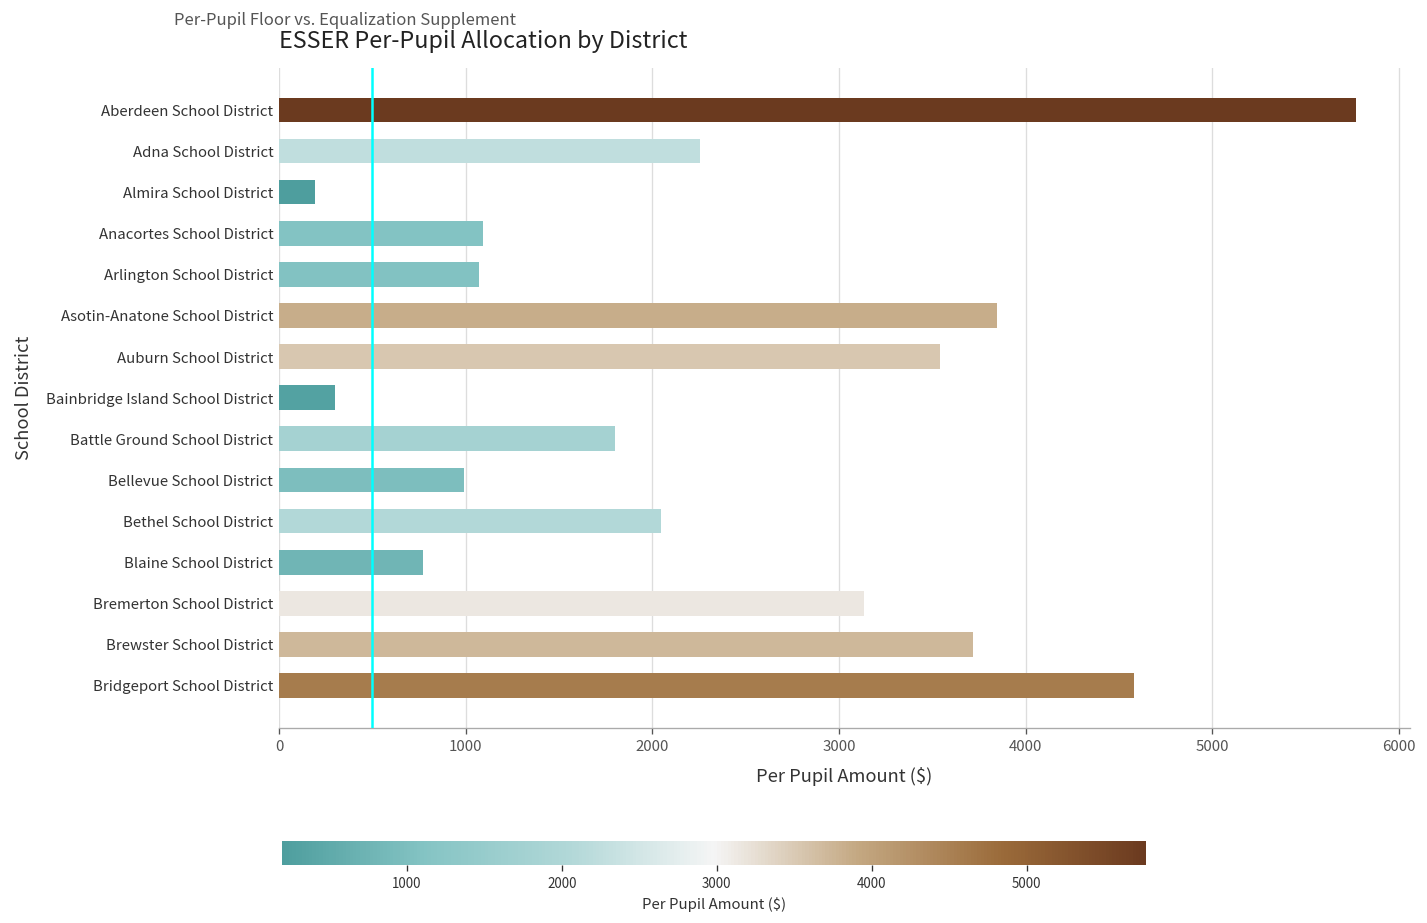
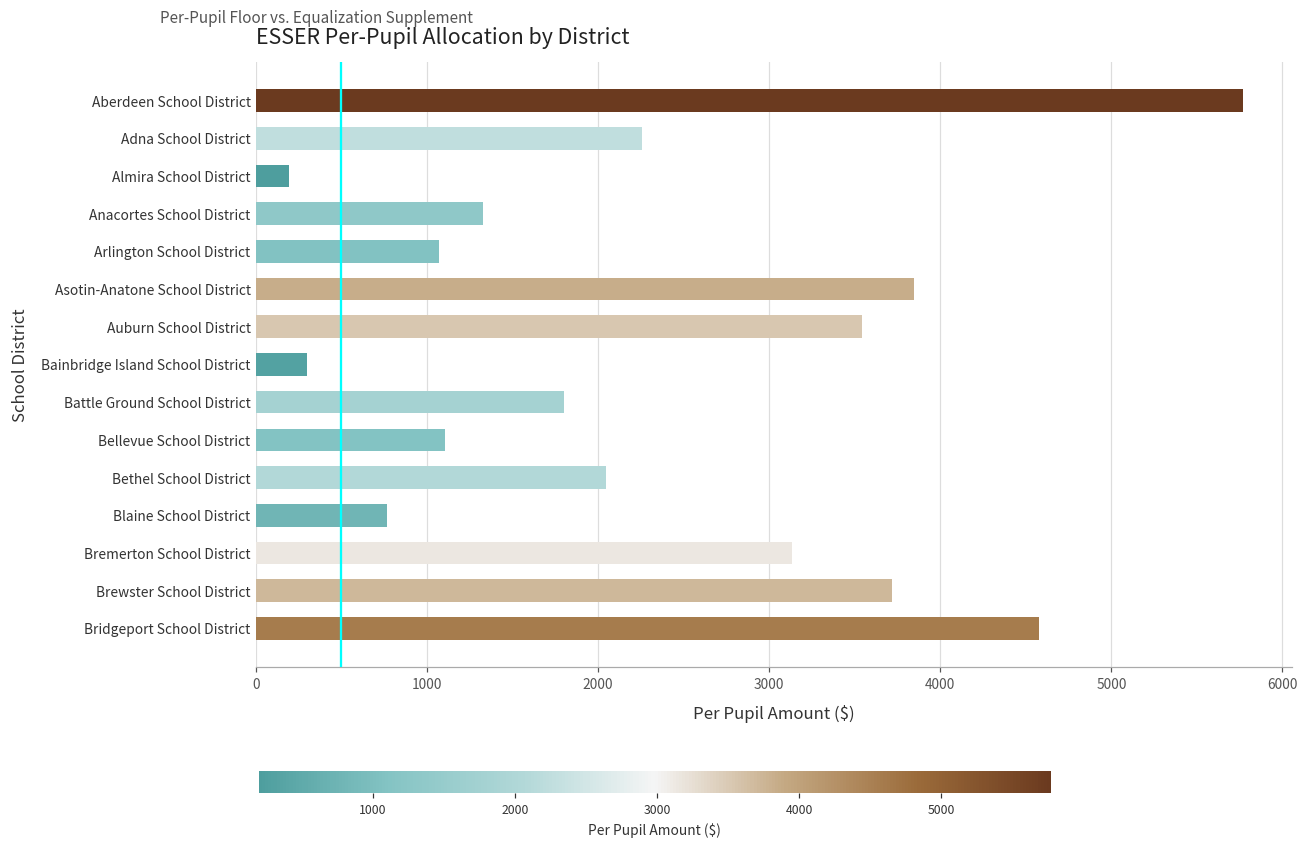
Anacortes School District: 1090 -> 1330
Bellevue School District: 990 -> 1110
